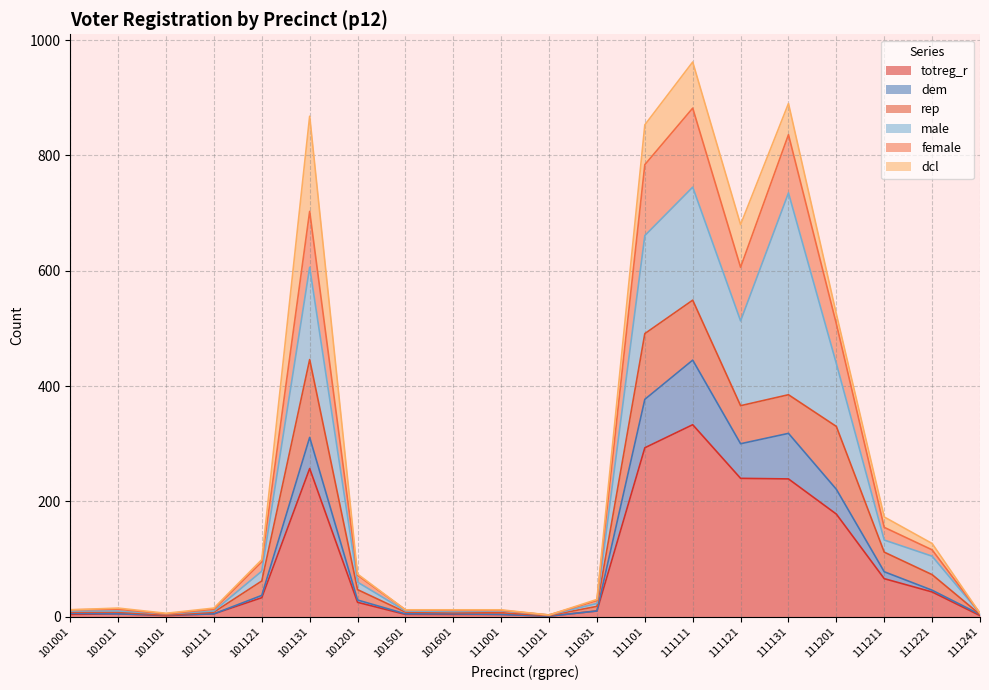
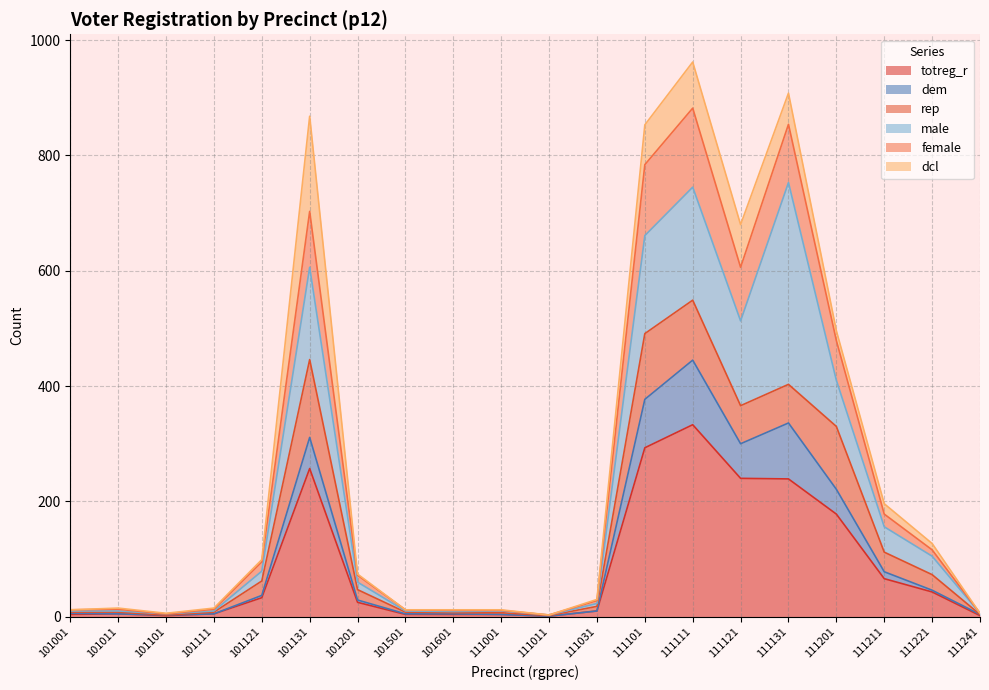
dem, 111131: 80 -> 100
male, 111201: 110 -> 80
male, 111211: 20 -> 40
